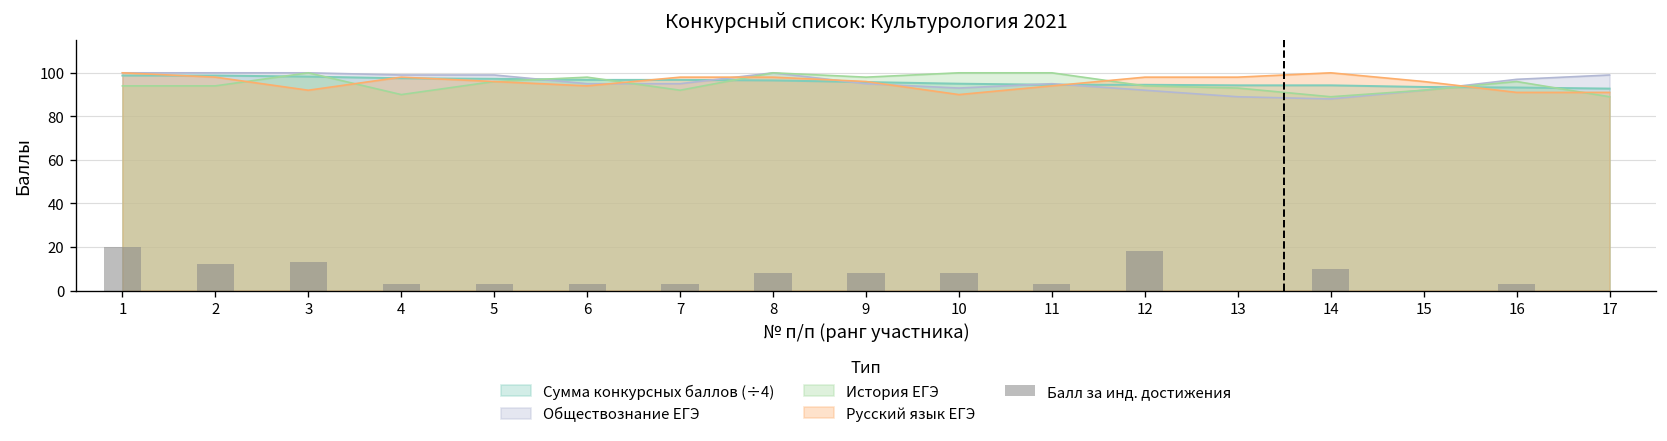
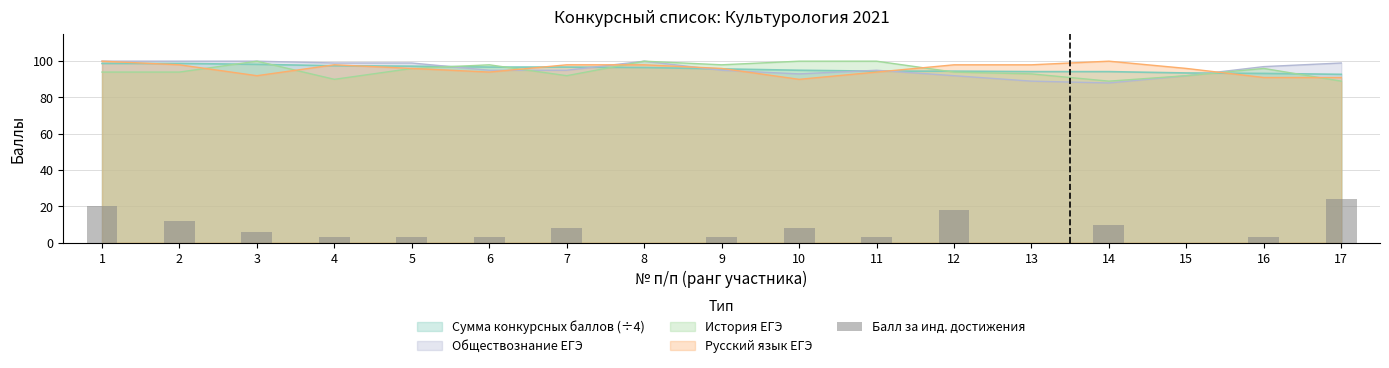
Балл за инд. достижения, 3: 13 -> 6
Балл за инд. достижения, 7: 3 -> 8
Балл за инд. достижения, 8: 8 -> 0
Балл за инд. достижения, 9: 8 -> 3
Балл за инд. достижения, 17: 0 -> 24
